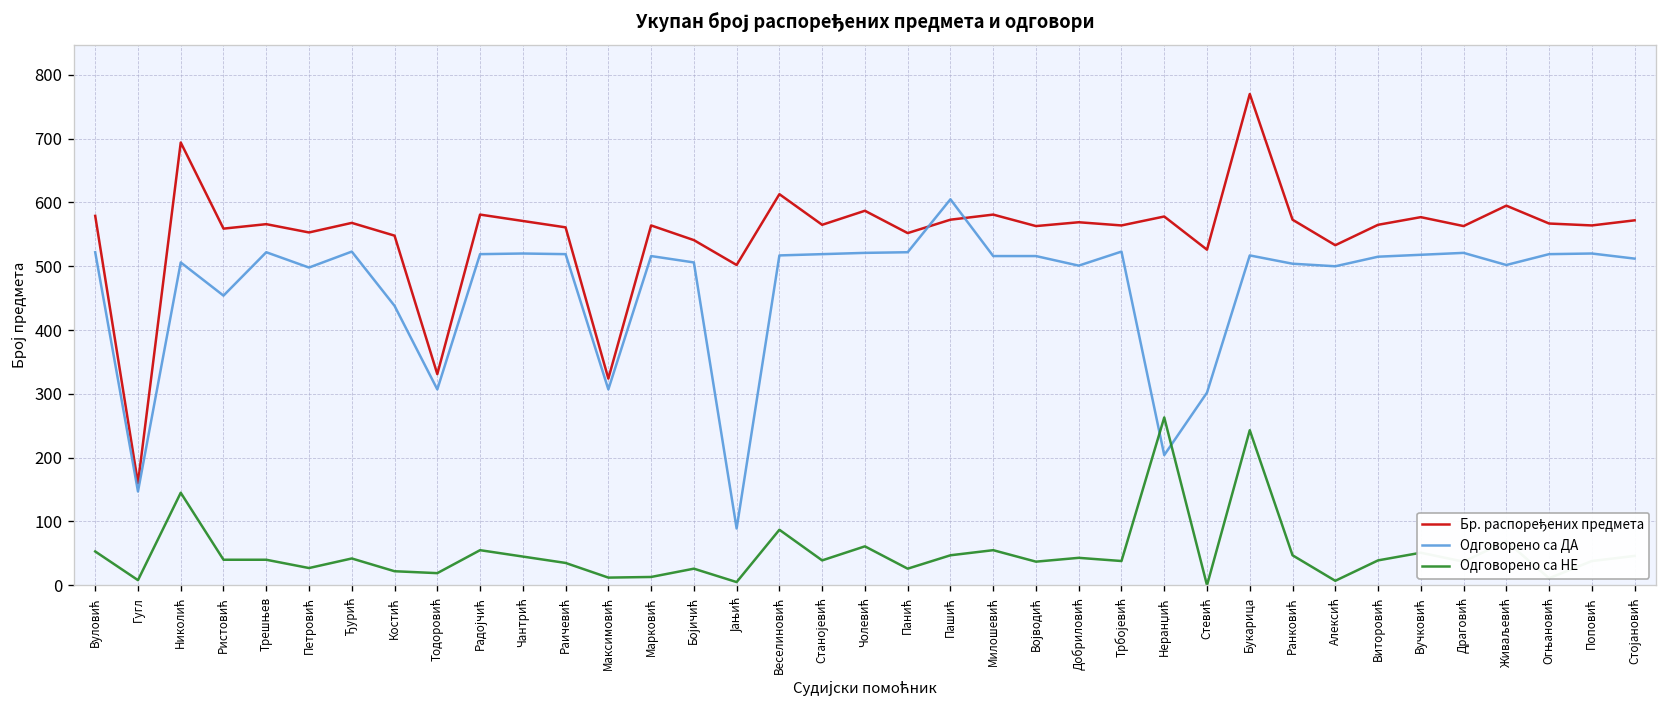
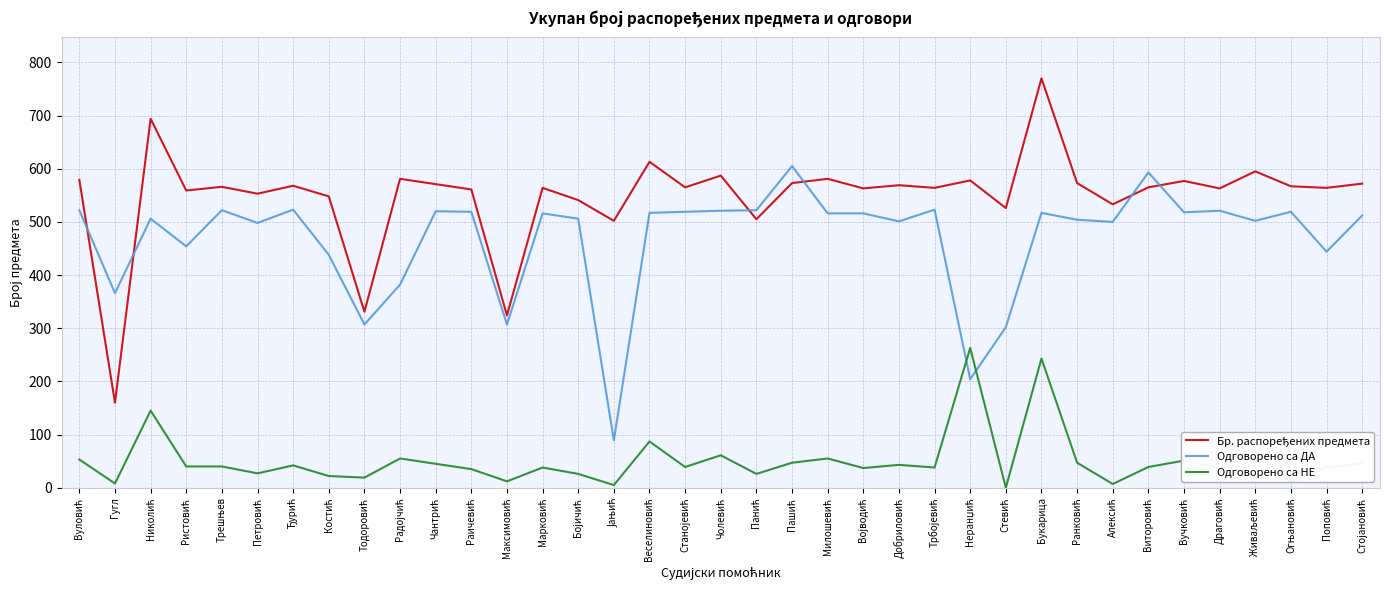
Одговорено са ДА, Гугл: 150 -> 370
Одговорено са ДА, Радојчић: 520 -> 380
Одговорено са НЕ, Марковић: 10 -> 40
Бр. распоређених предмета, Панић: 550 -> 510
Одговорено са ДА, Виторовић: 520 -> 590
Одговорено са ДА, Поповић: 520 -> 440
